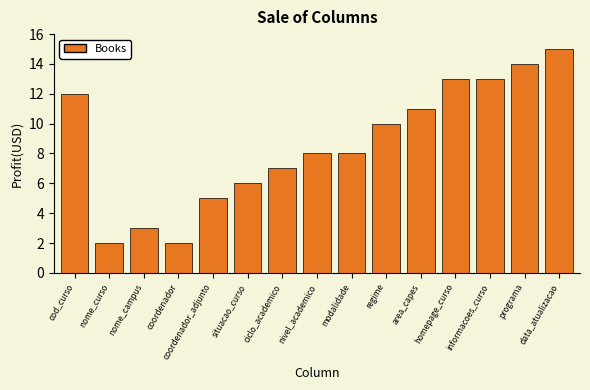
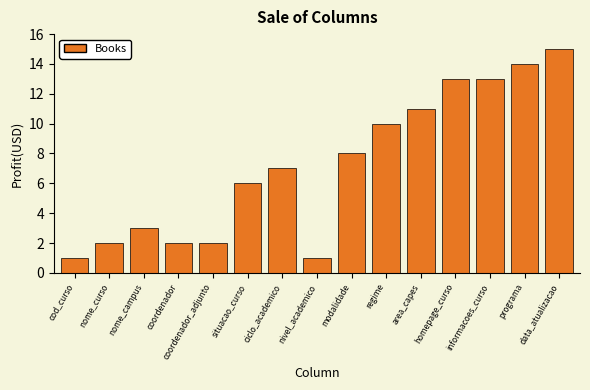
cod_curso: 12 -> 1
coordenador_adjunto: 5 -> 2
nivel_academico: 8 -> 1
